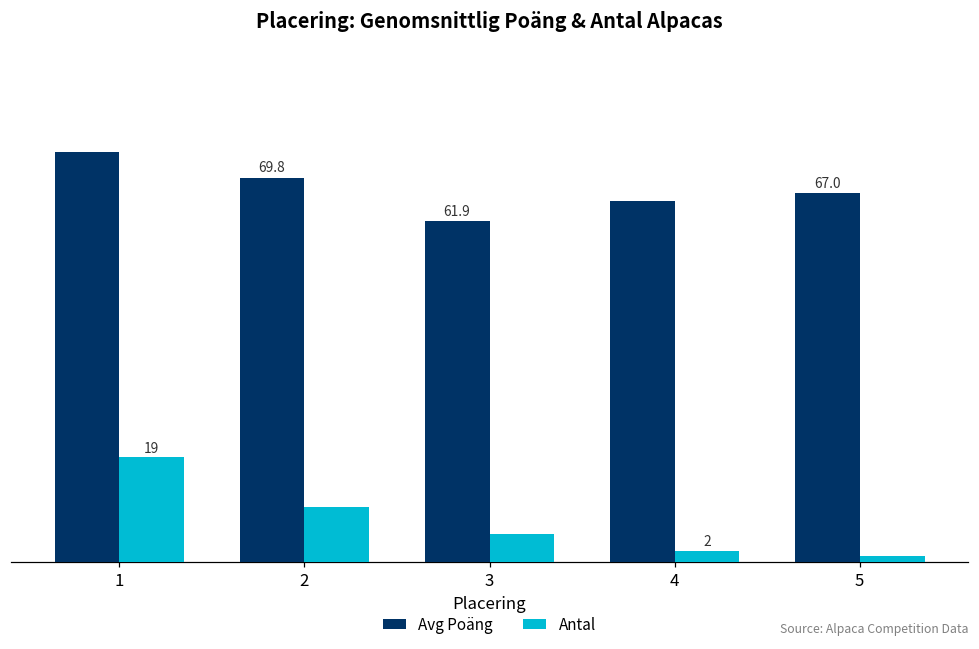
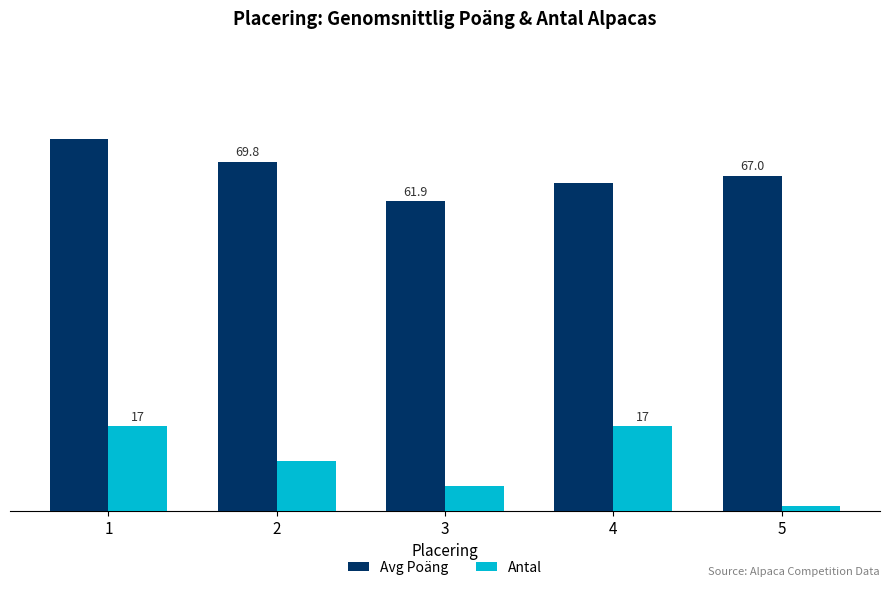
Antal, 1: 19 -> 17
Antal, 4: 2 -> 17
